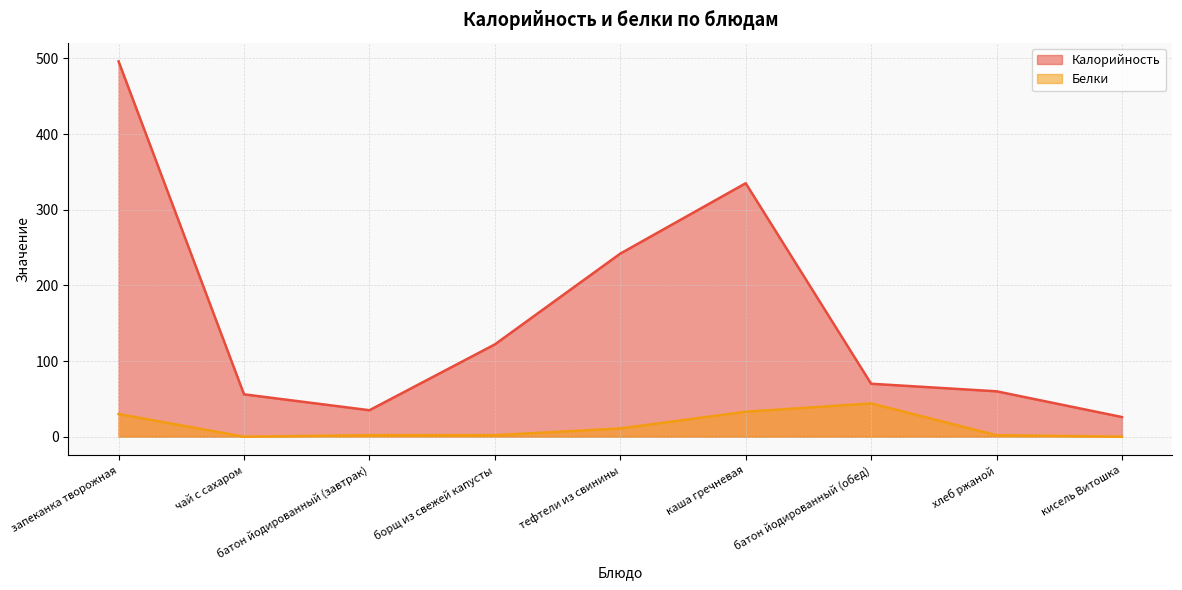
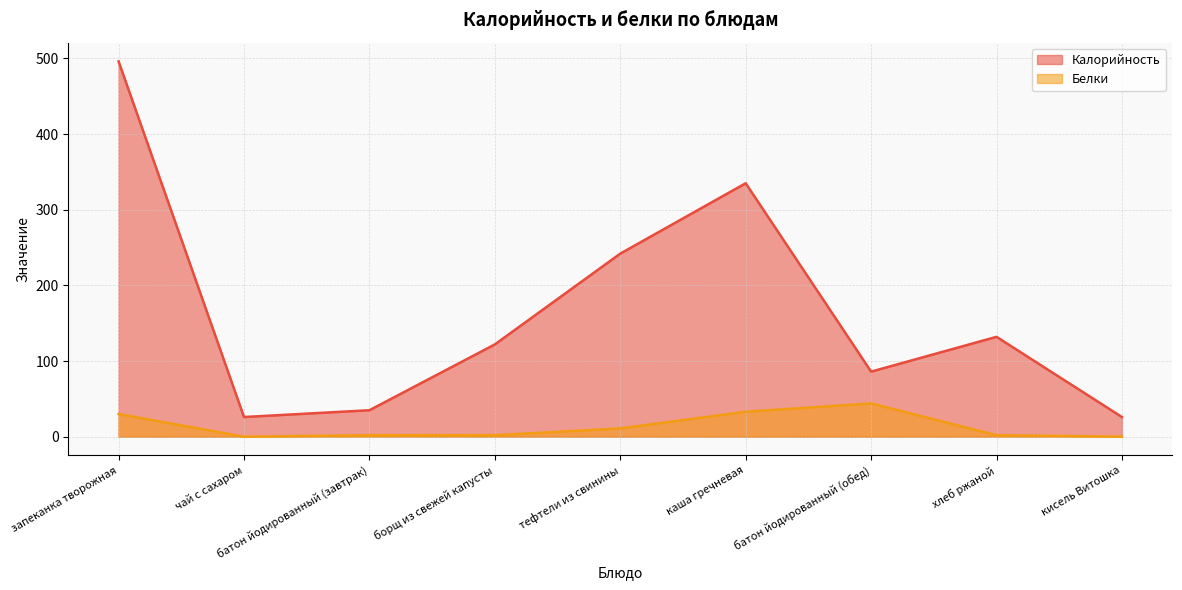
Калорийность, чай с сахаром: 60 -> 30
Калорийность, батон йодированный (обед): 70 -> 90
Калорийность, хлеб ржаной: 60 -> 130
